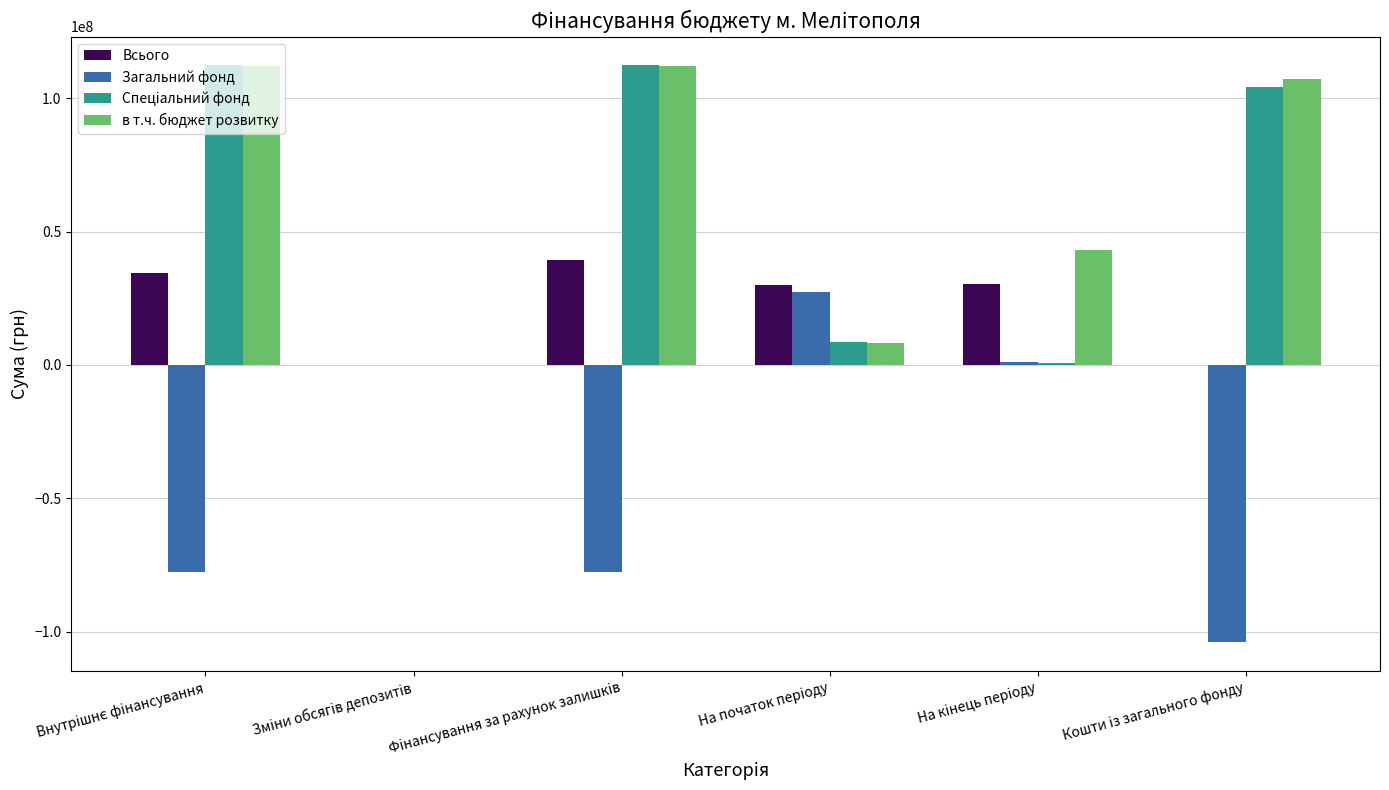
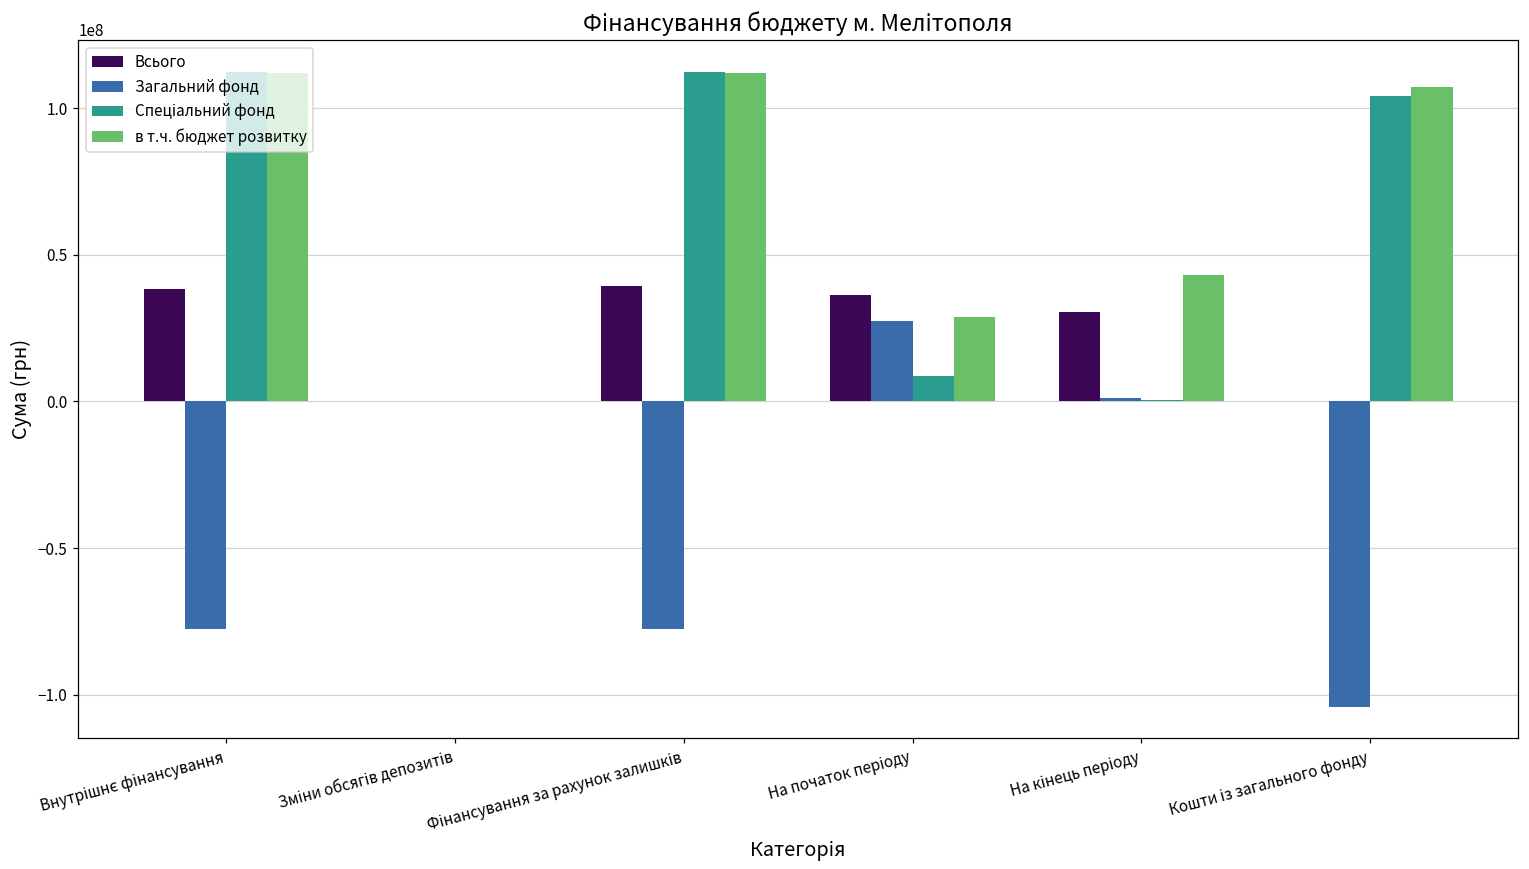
Всього, Внутрішнє фінансування: 35000000 -> 38000000
Всього, На початок періоду: 30000000 -> 36000000
в т.ч. бюджет розвитку, На початок періоду: 8000000 -> 29000000
